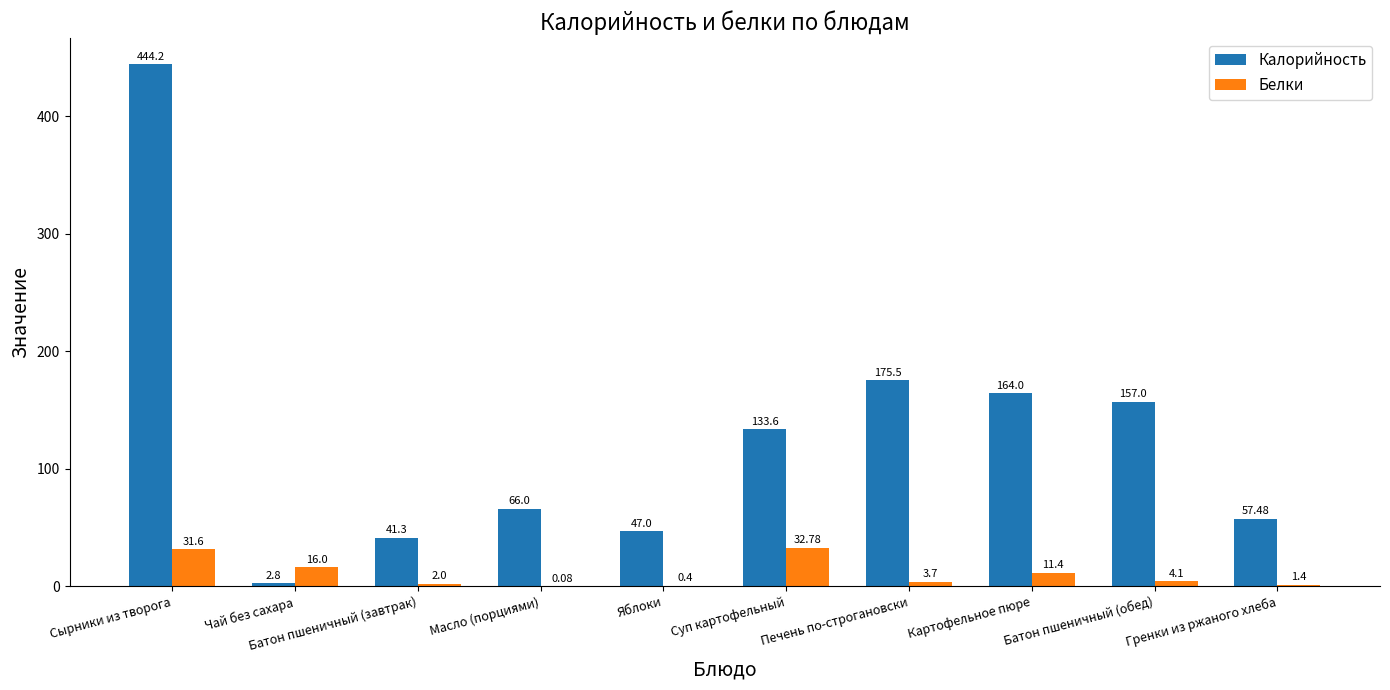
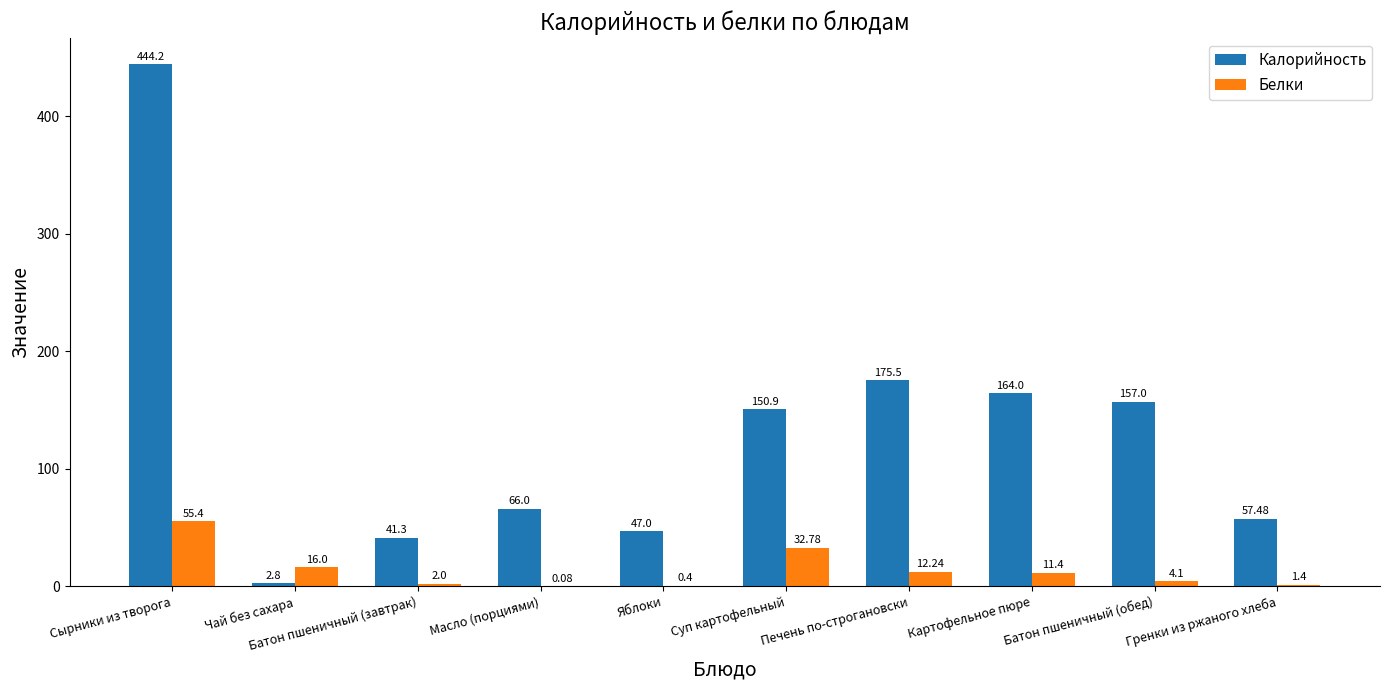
Белки, Сырники из творога: 31.6 -> 55.4
Калорийность, Суп картофельный: 133.6 -> 150.9
Белки, Печень по-строгановски: 3.7 -> 12.24
